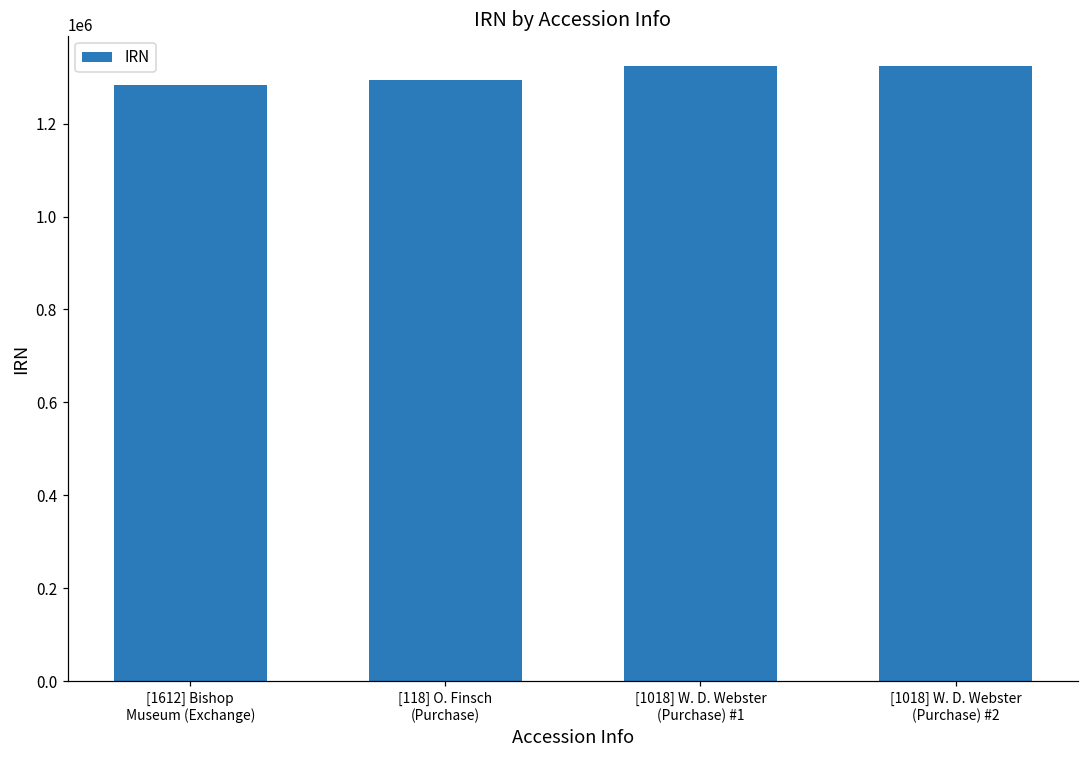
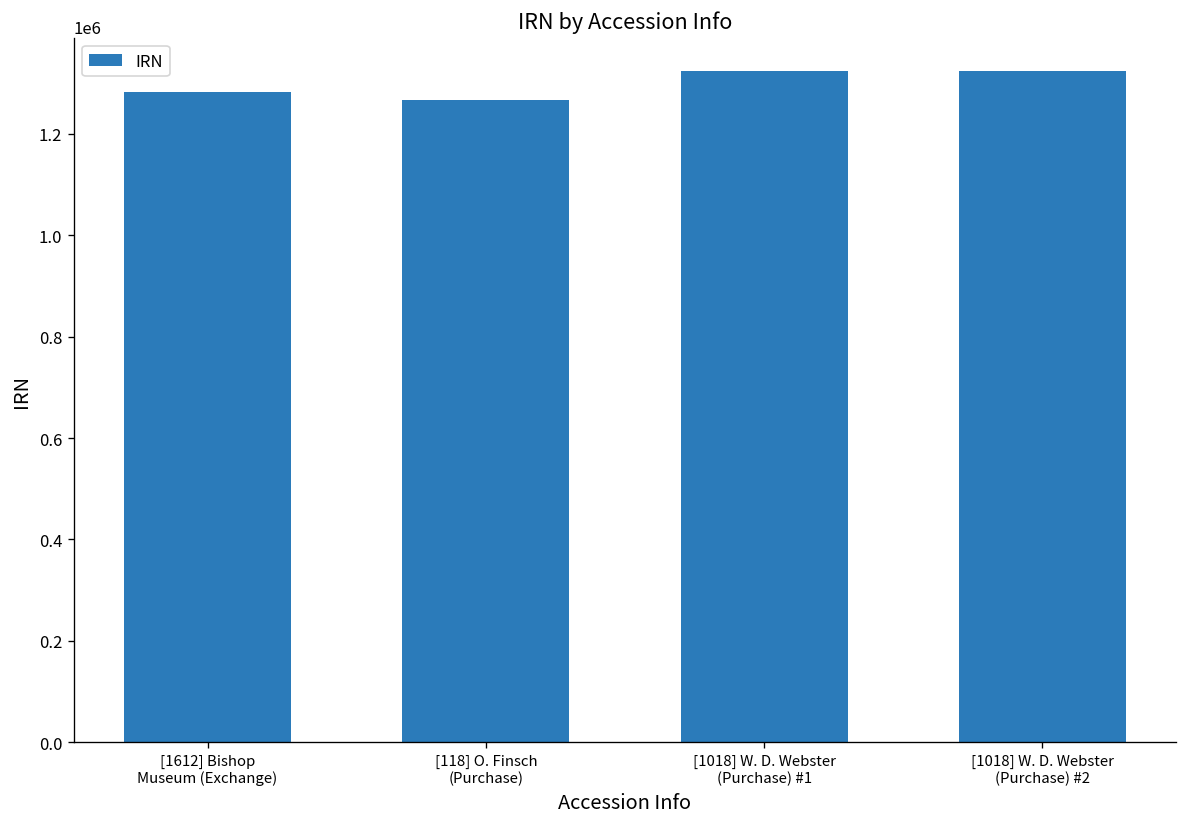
[118] O. Finsch (Purchase): 1290000 -> 1270000
